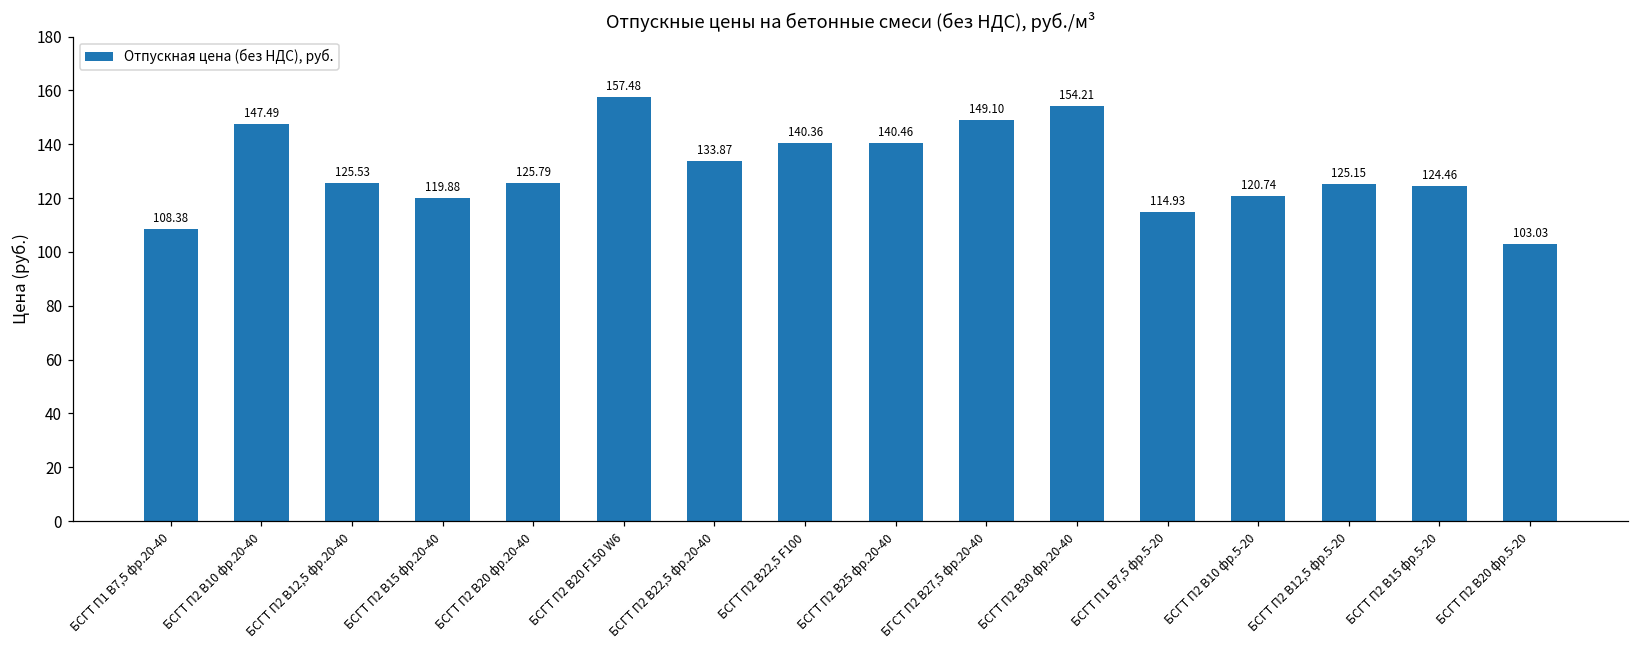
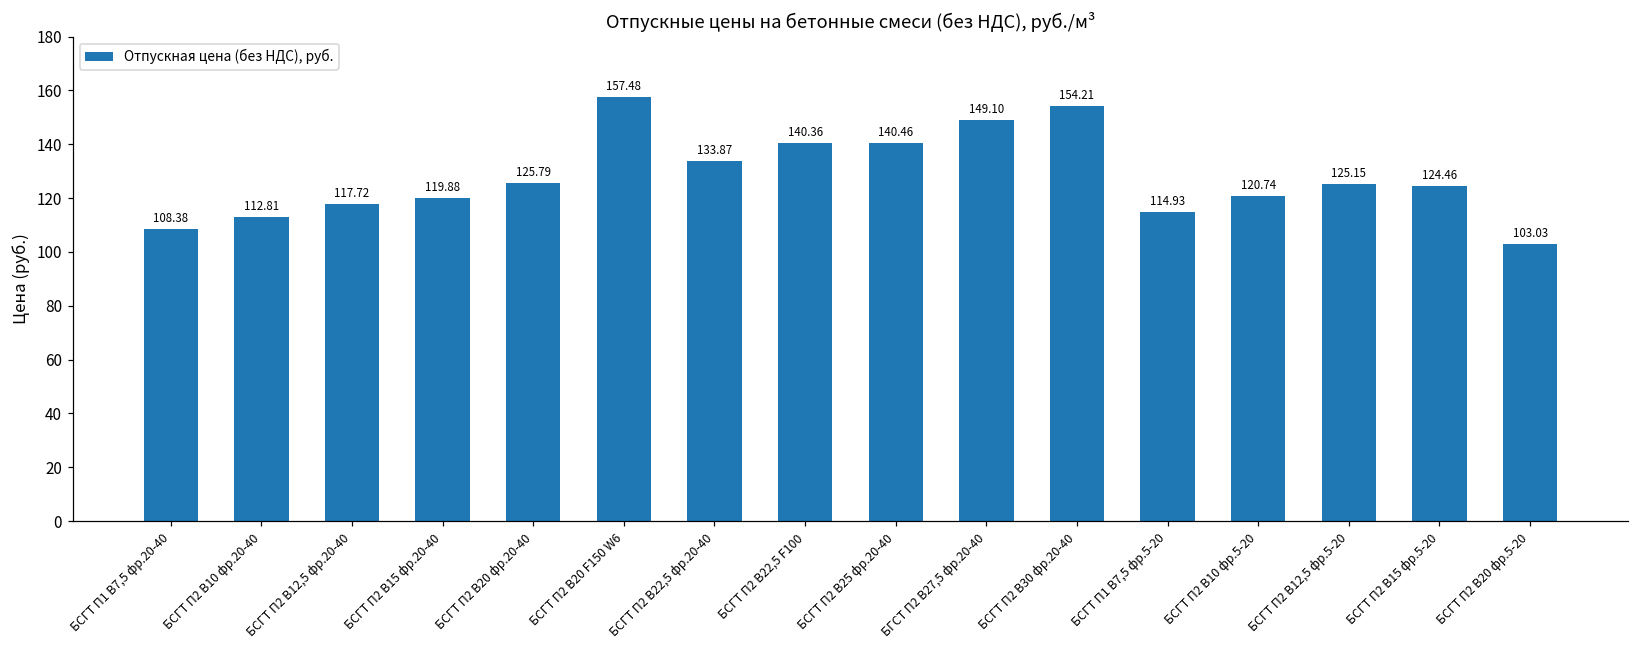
БСГТ П2 В10 фр.20-40: 147.49 -> 112.81
БСГТ П2 В12,5 фр.20-40: 125.53 -> 117.72
